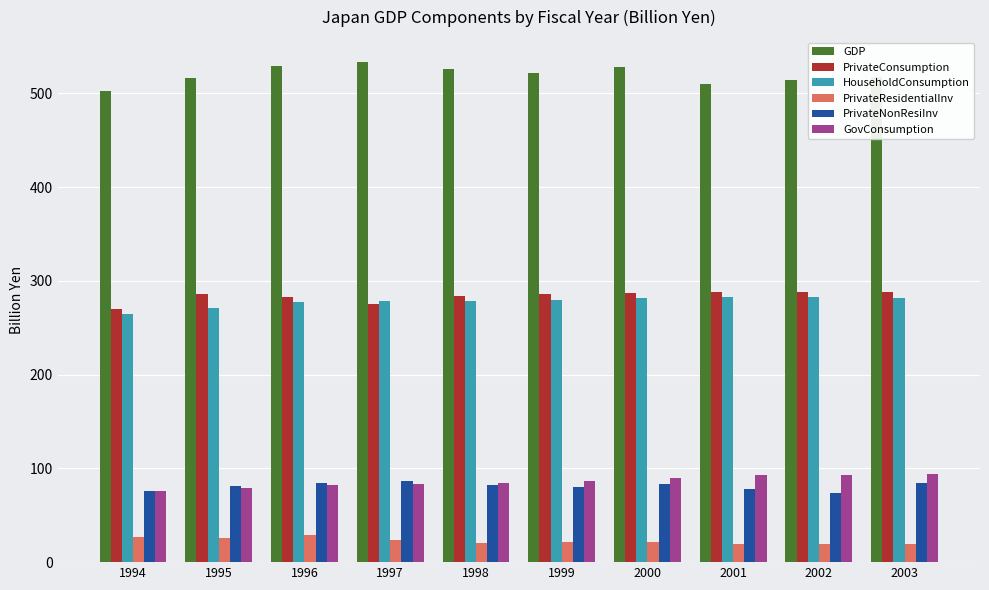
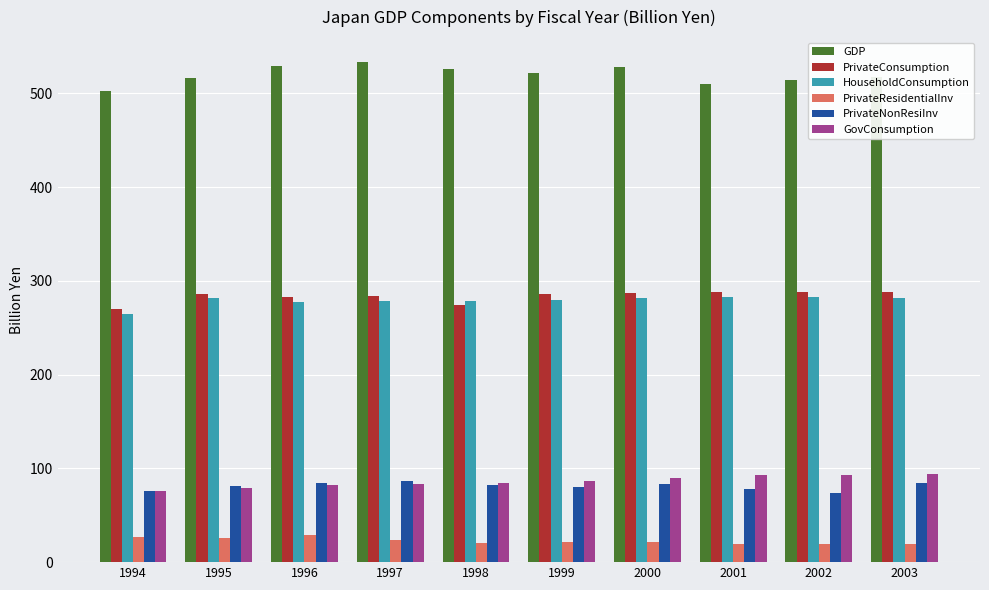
HouseholdConsumption, 1995: 270 -> 280
PrivateConsumption, 1997: 270 -> 280
PrivateConsumption, 1998: 280 -> 270
